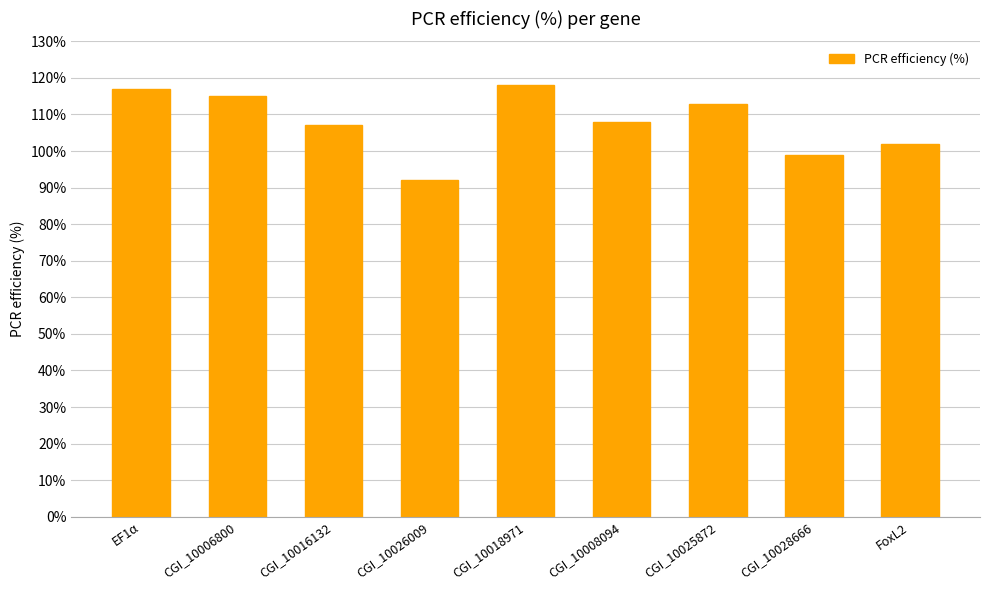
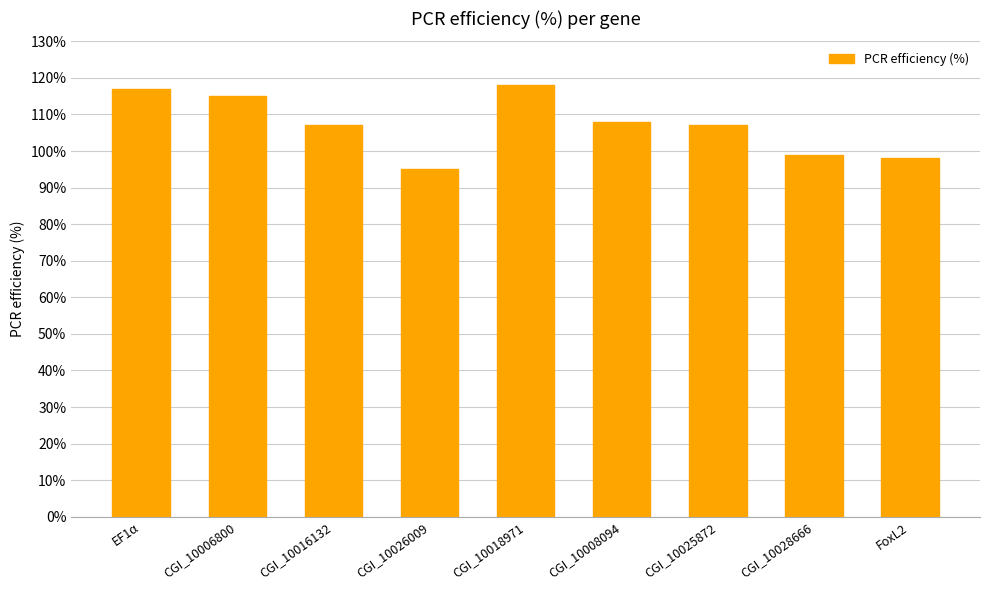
CGI_10026009: 92% -> 95%
CGI_10025872: 113% -> 107%
FoxL2: 102% -> 98%
